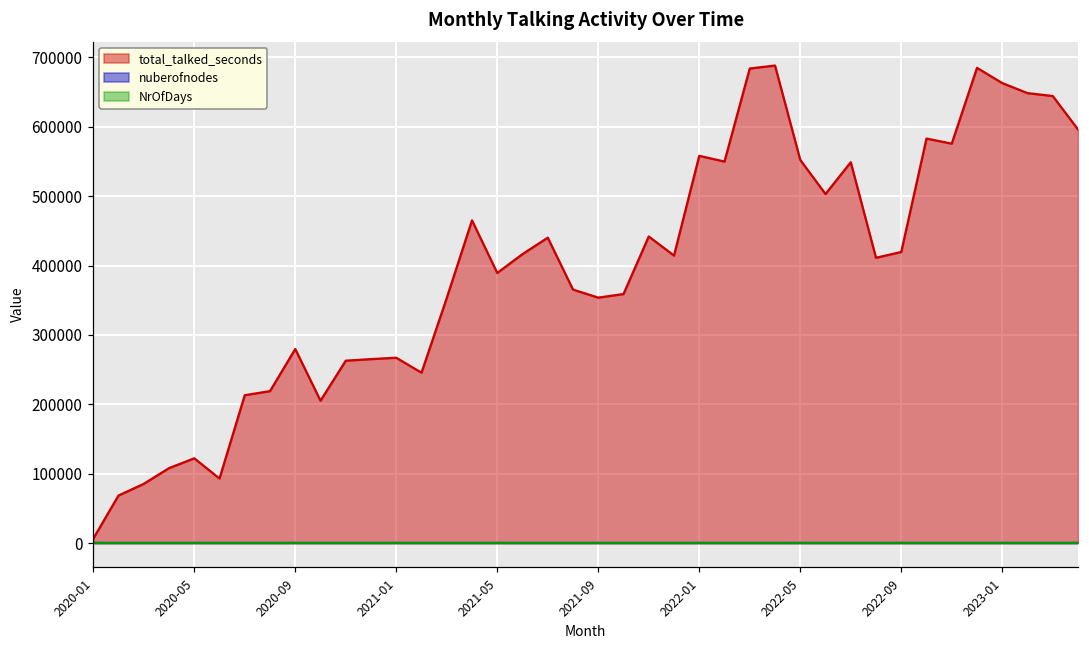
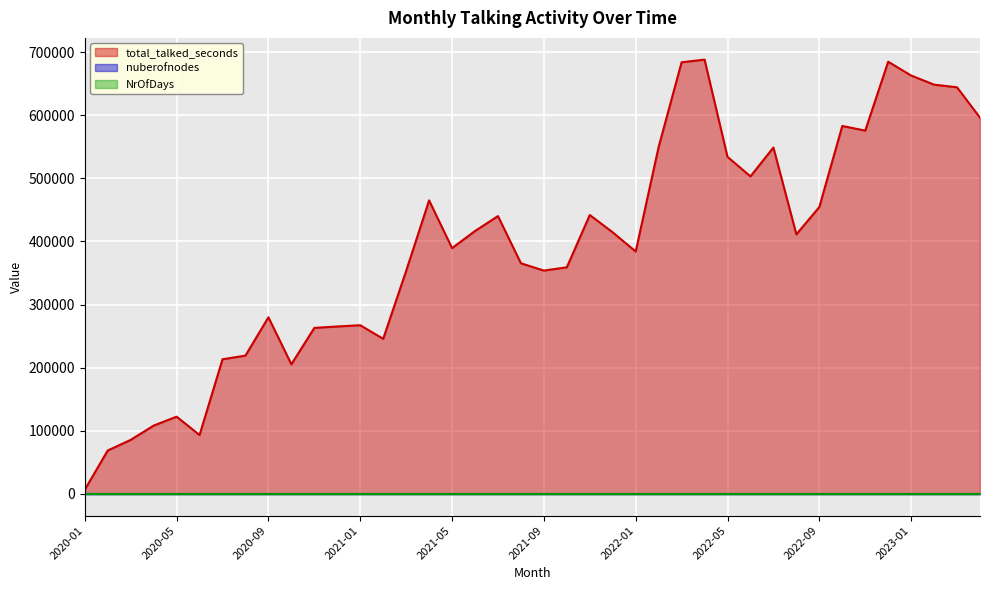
total_talked_seconds, 2022-01: 560000 -> 380000
total_talked_seconds, 2022-05: 550000 -> 530000
total_talked_seconds, 2022-09: 420000 -> 450000
